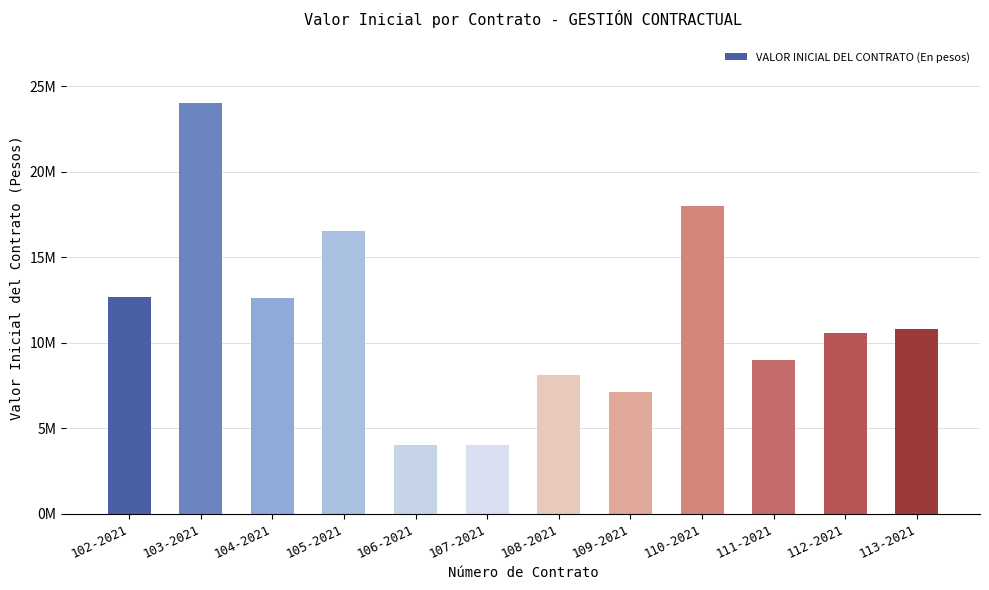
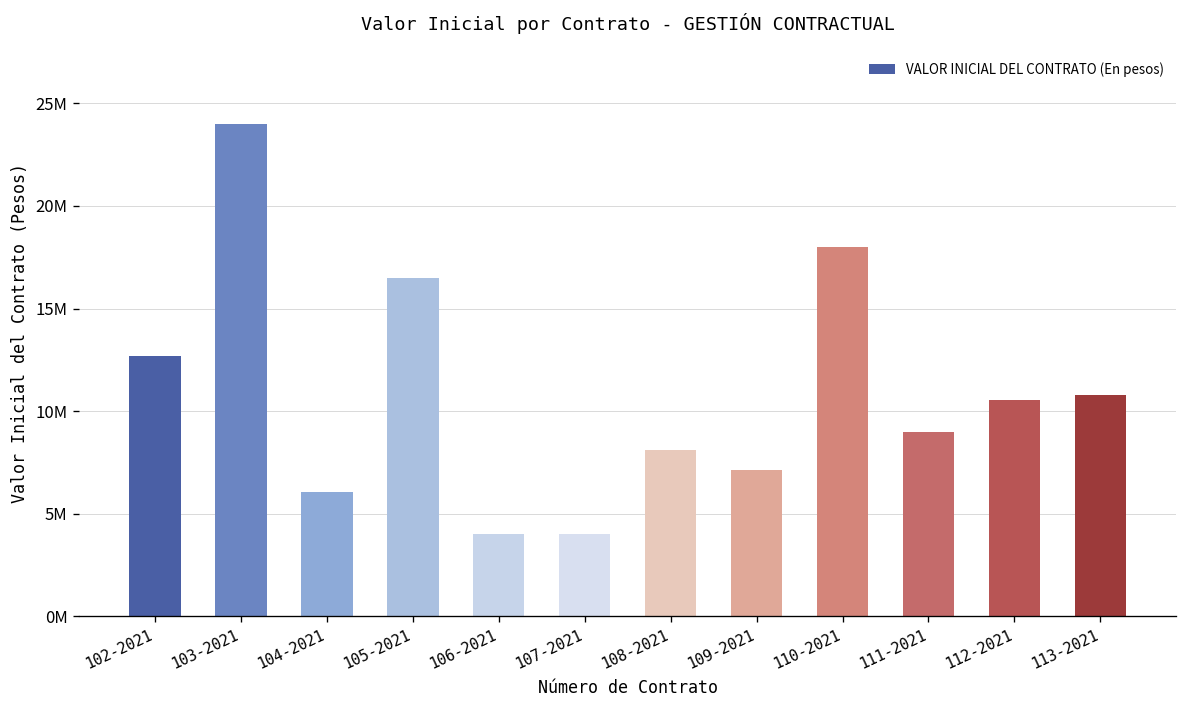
104-2021: 12600000 -> 6100000
